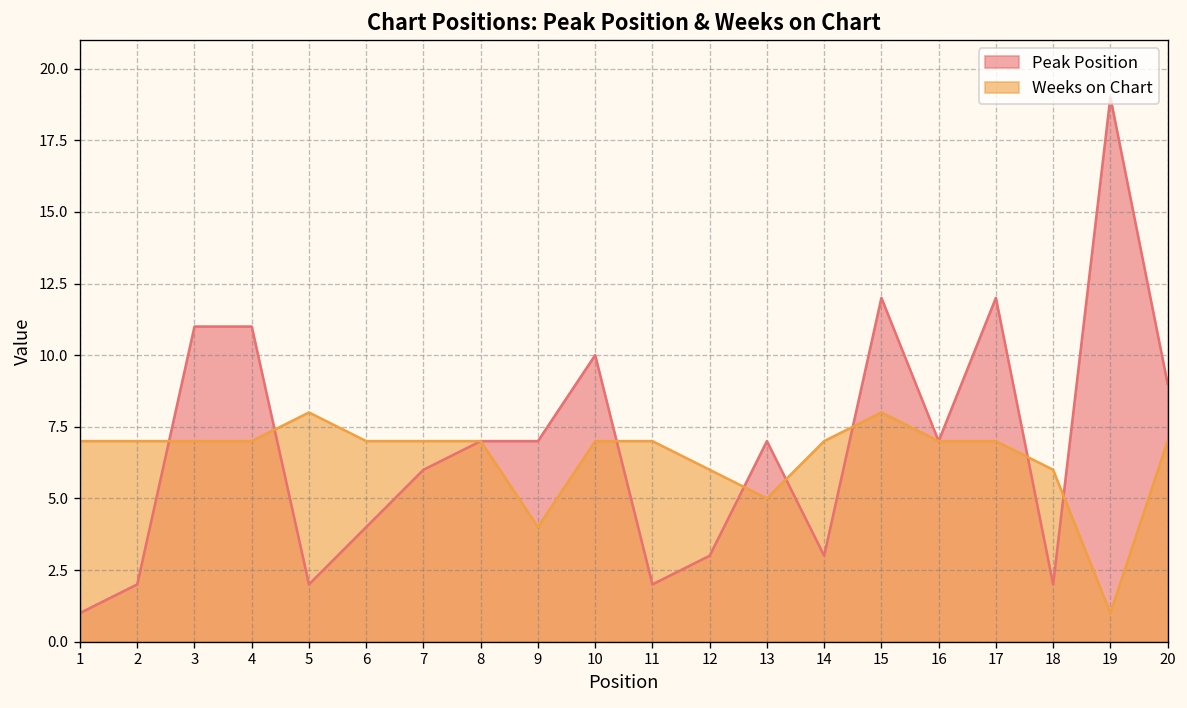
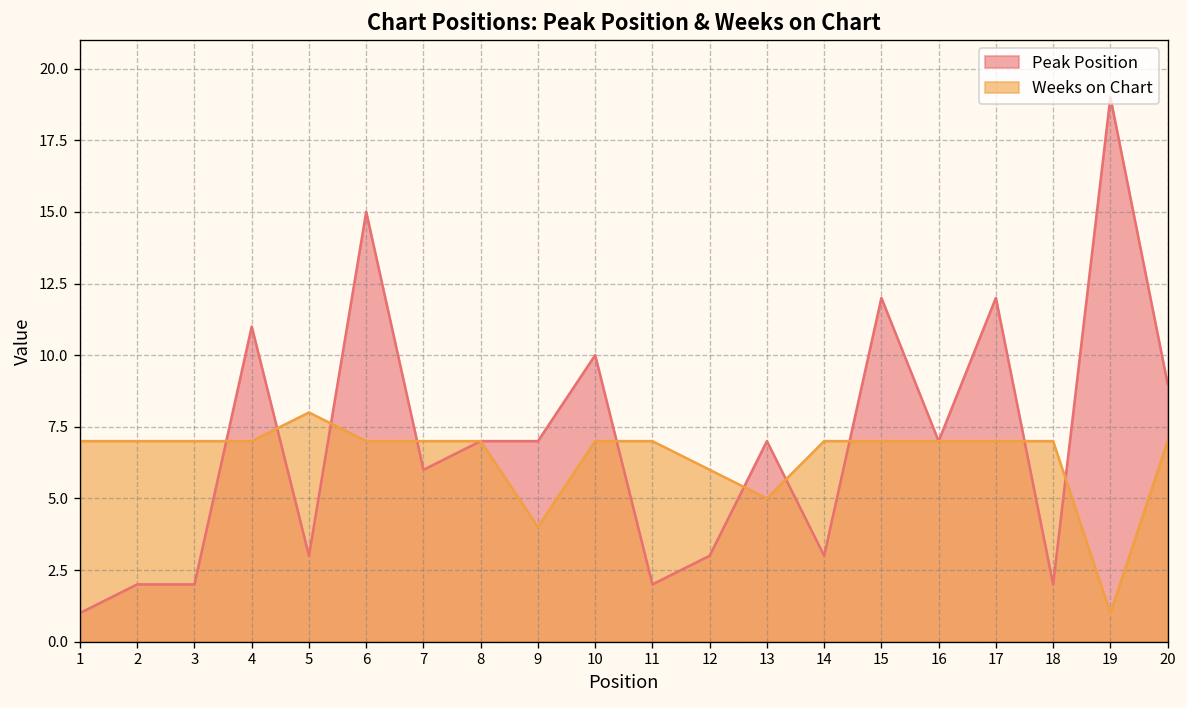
Peak Position, 3: 11 -> 2
Peak Position, 5: 2 -> 3
Peak Position, 6: 4 -> 15
Weeks on Chart, 15: 8 -> 7
Weeks on Chart, 18: 6 -> 7
